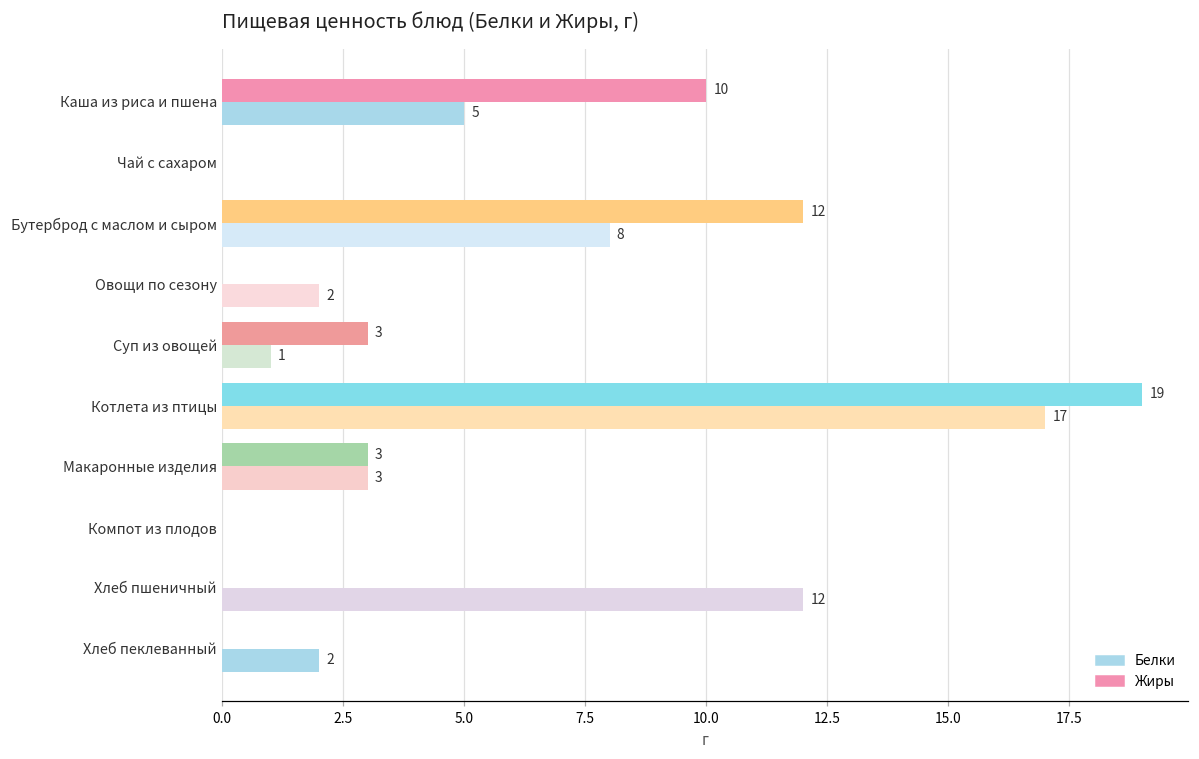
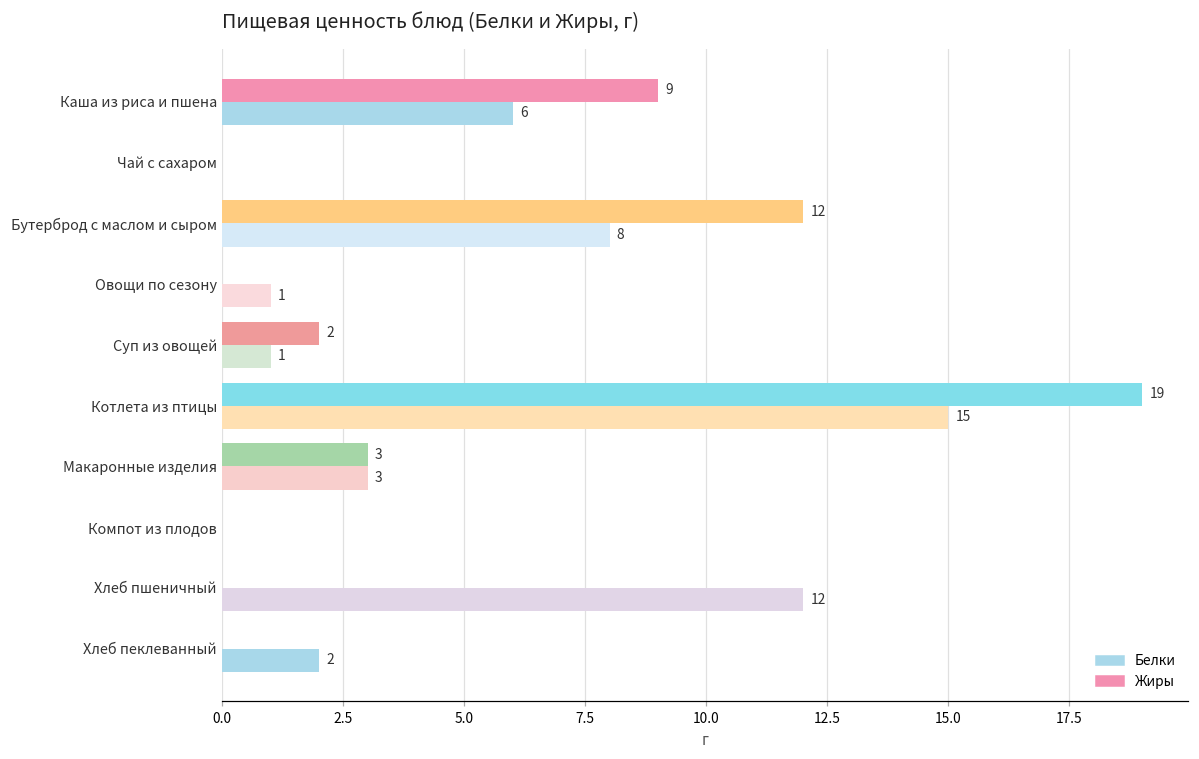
Жиры, Каша из риса и пшена: 10 -> 9
Белки, Каша из риса и пшена: 5 -> 6
Белки, Овощи по сезону: 2 -> 1
Жиры, Суп из овощей: 3 -> 2
Белки, Котлета из птицы: 17 -> 15
